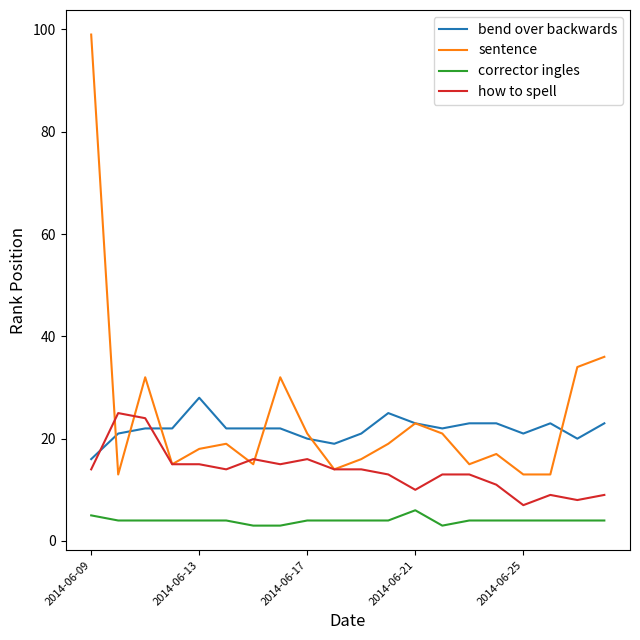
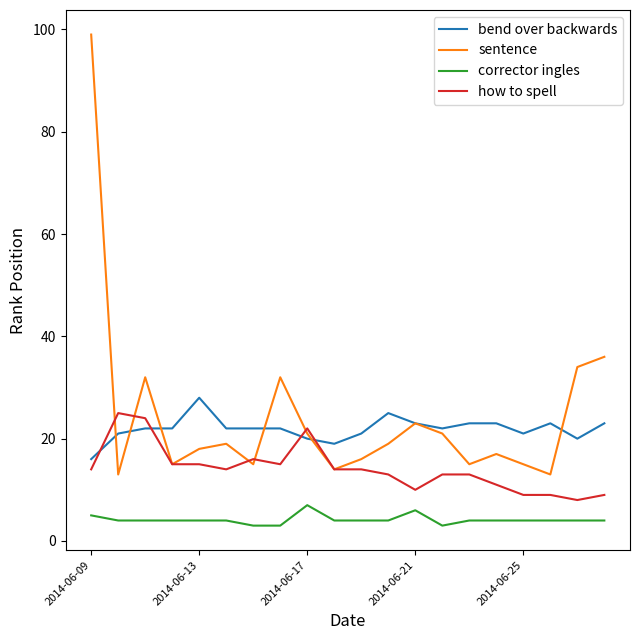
corrector ingles, 2014-06-17: 4 -> 7
how to spell, 2014-06-17: 16 -> 22
sentence, 2014-06-25: 13 -> 15
how to spell, 2014-06-25: 7 -> 9
